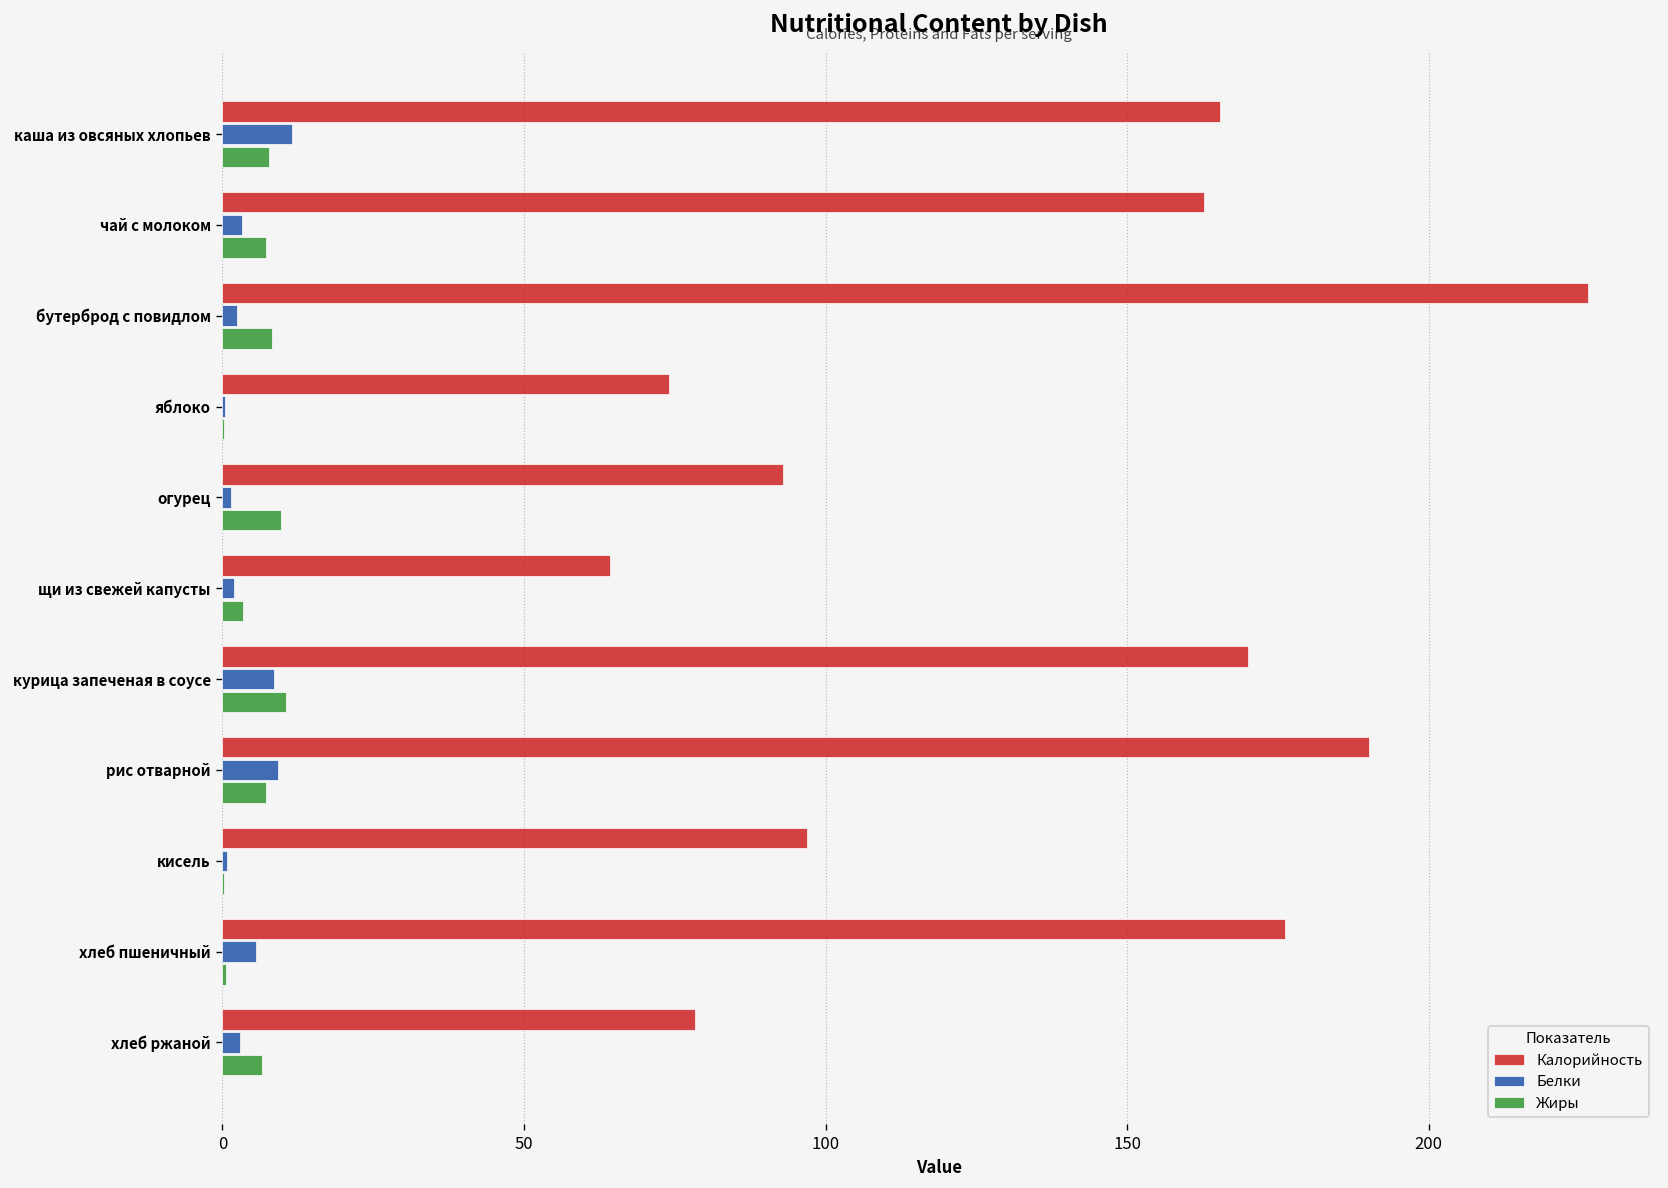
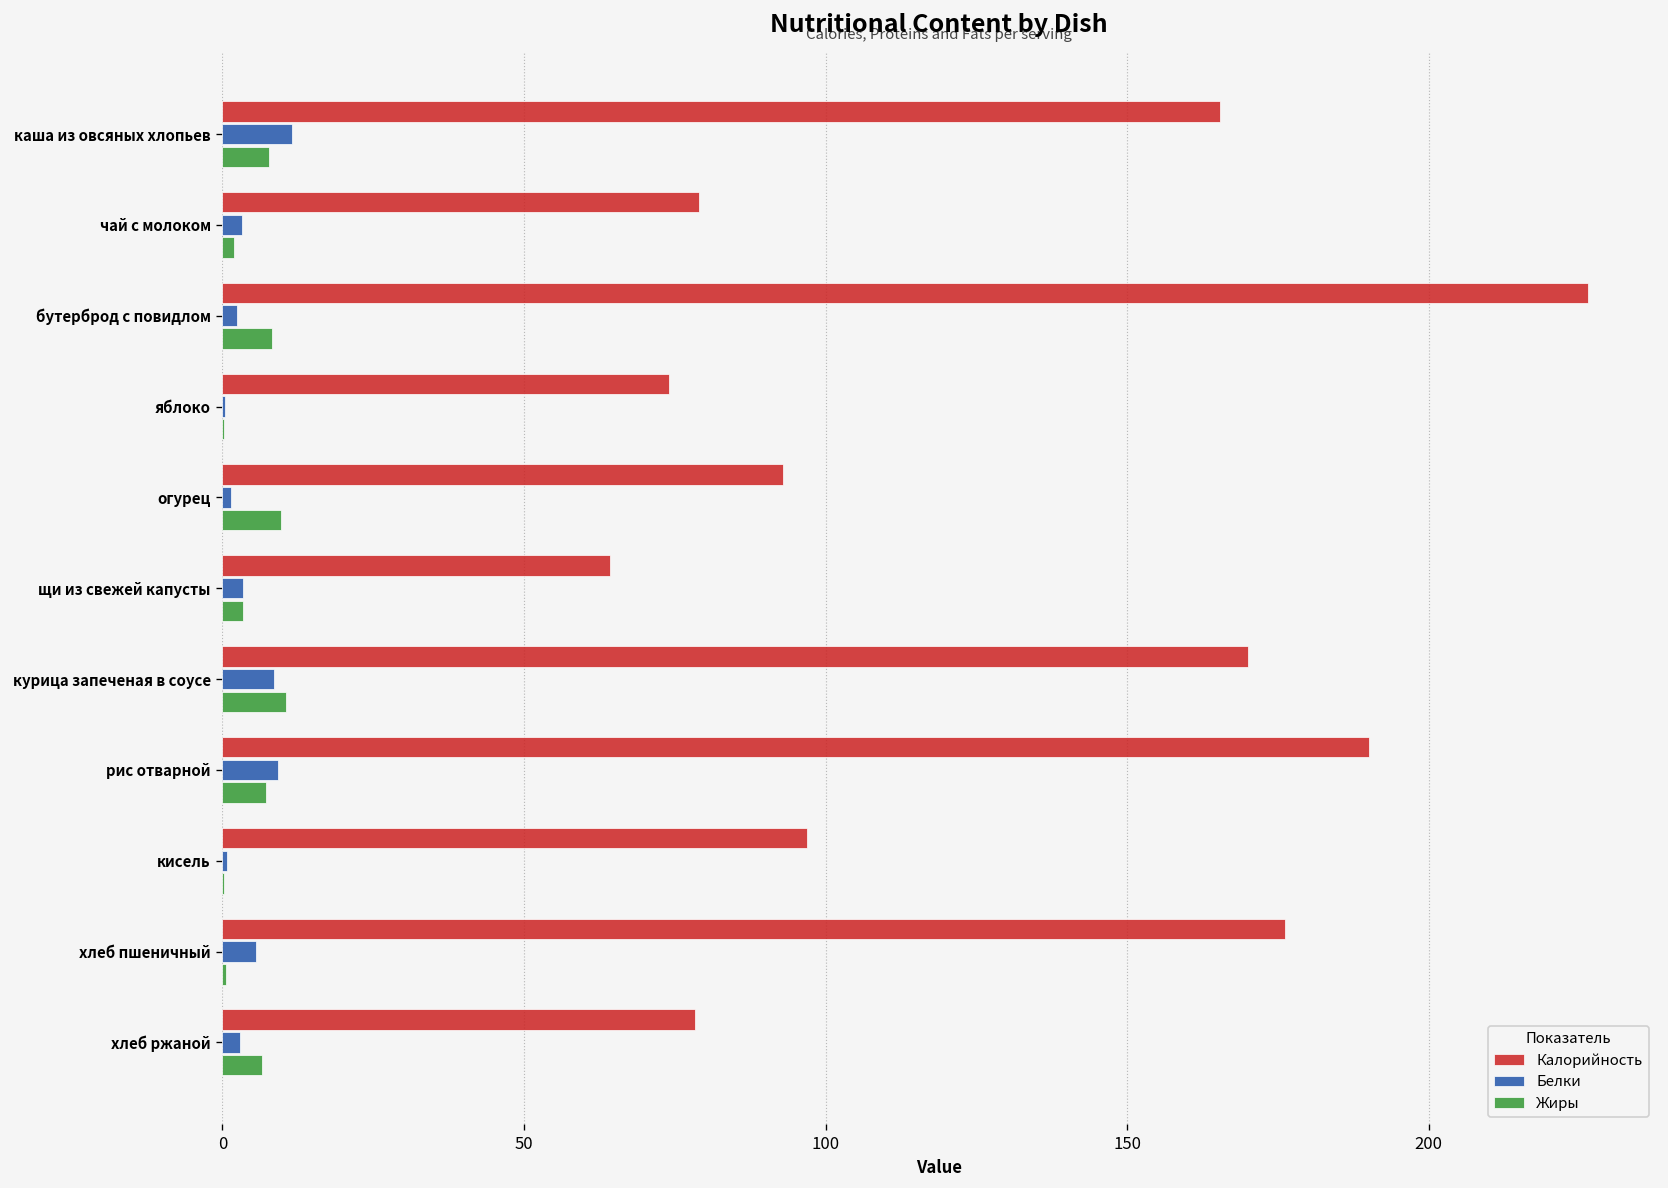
Калорийность, чай с молоком: 163 -> 79
Жиры, чай с молоком: 7 -> 2
Белки, щи из свежей капусты: 2 -> 3
